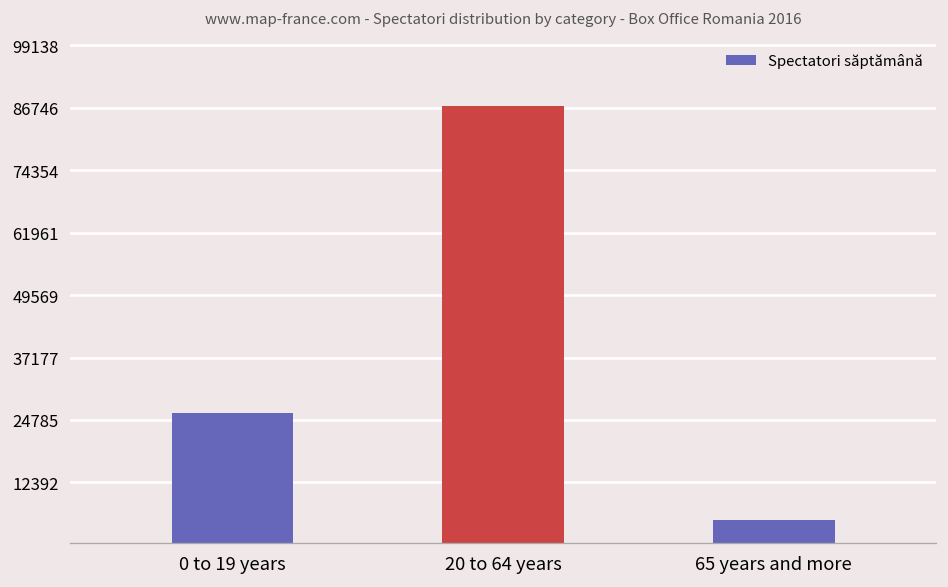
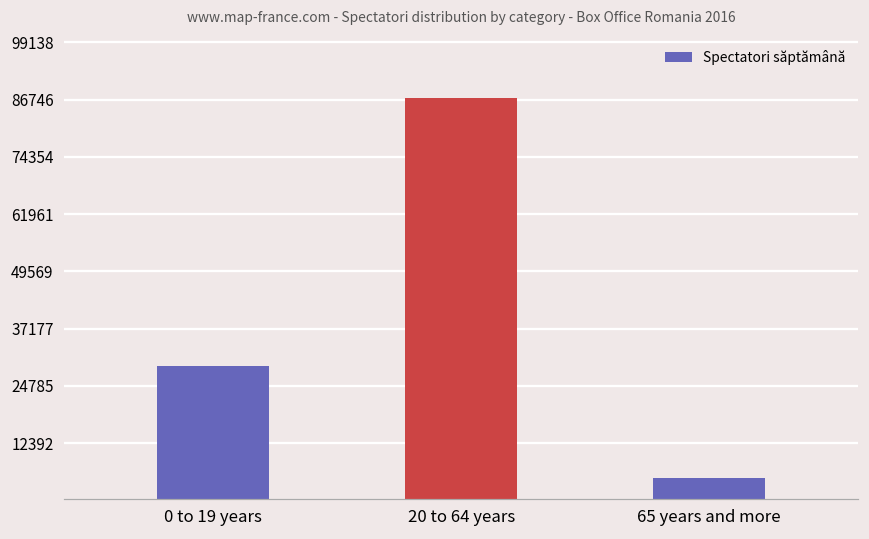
0 to 19 years: 26000 -> 29000
